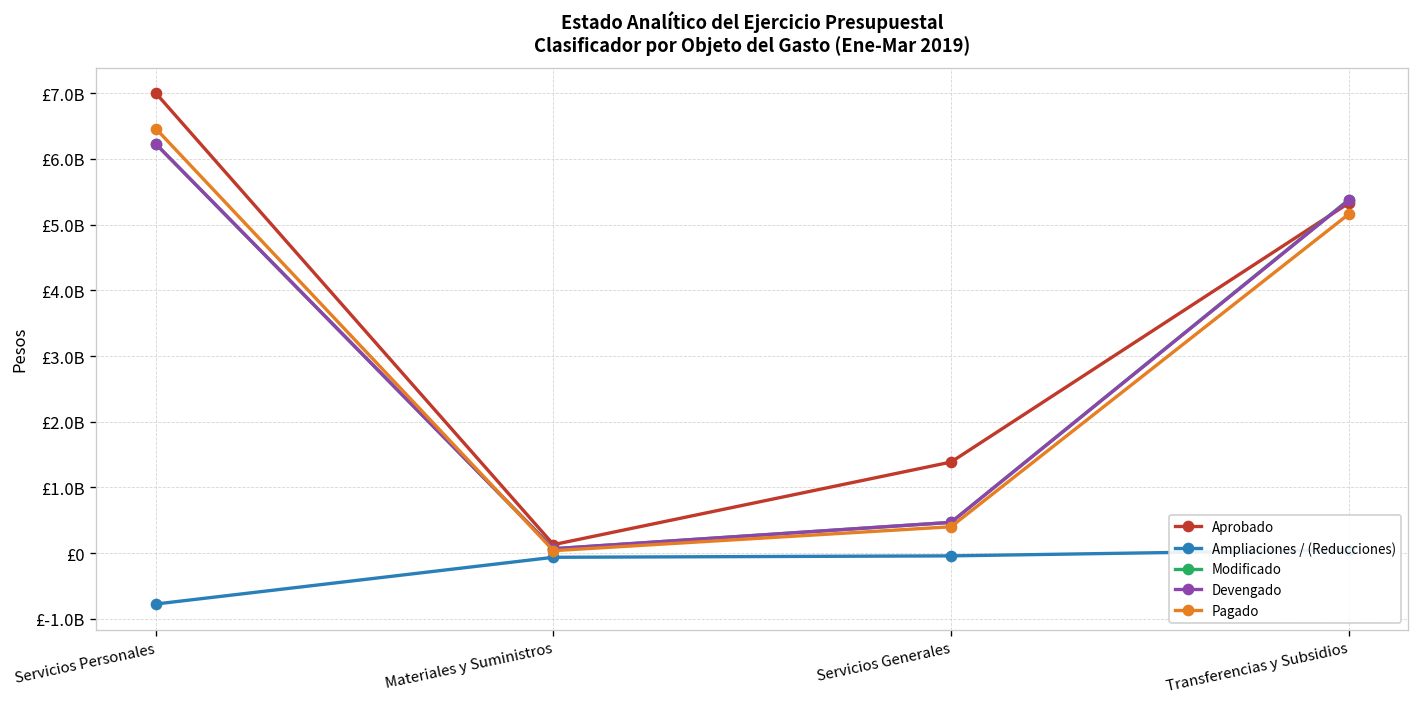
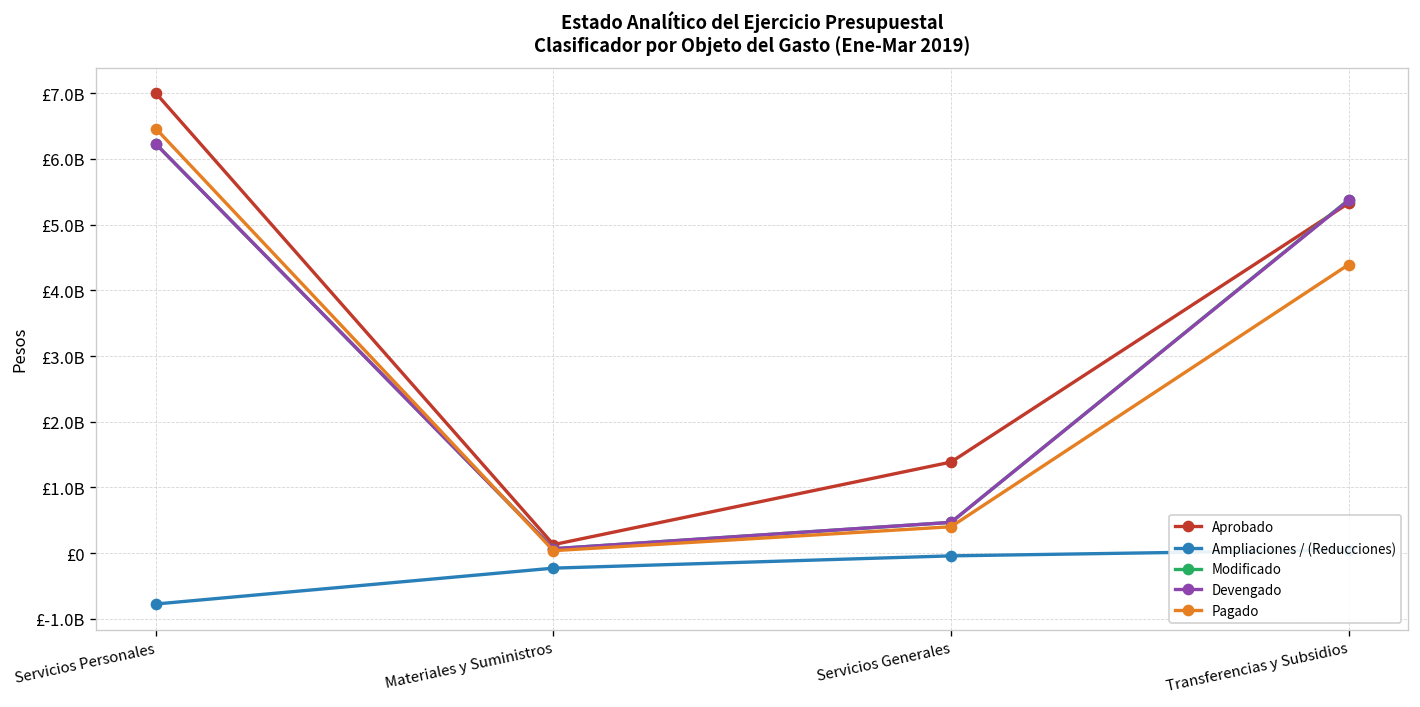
Ampliaciones / (Reducciones), Materiales y Suministros: £-100000000 -> £-200000000
Pagado, Transferencias y Subsidios: £5200000000 -> £4400000000
